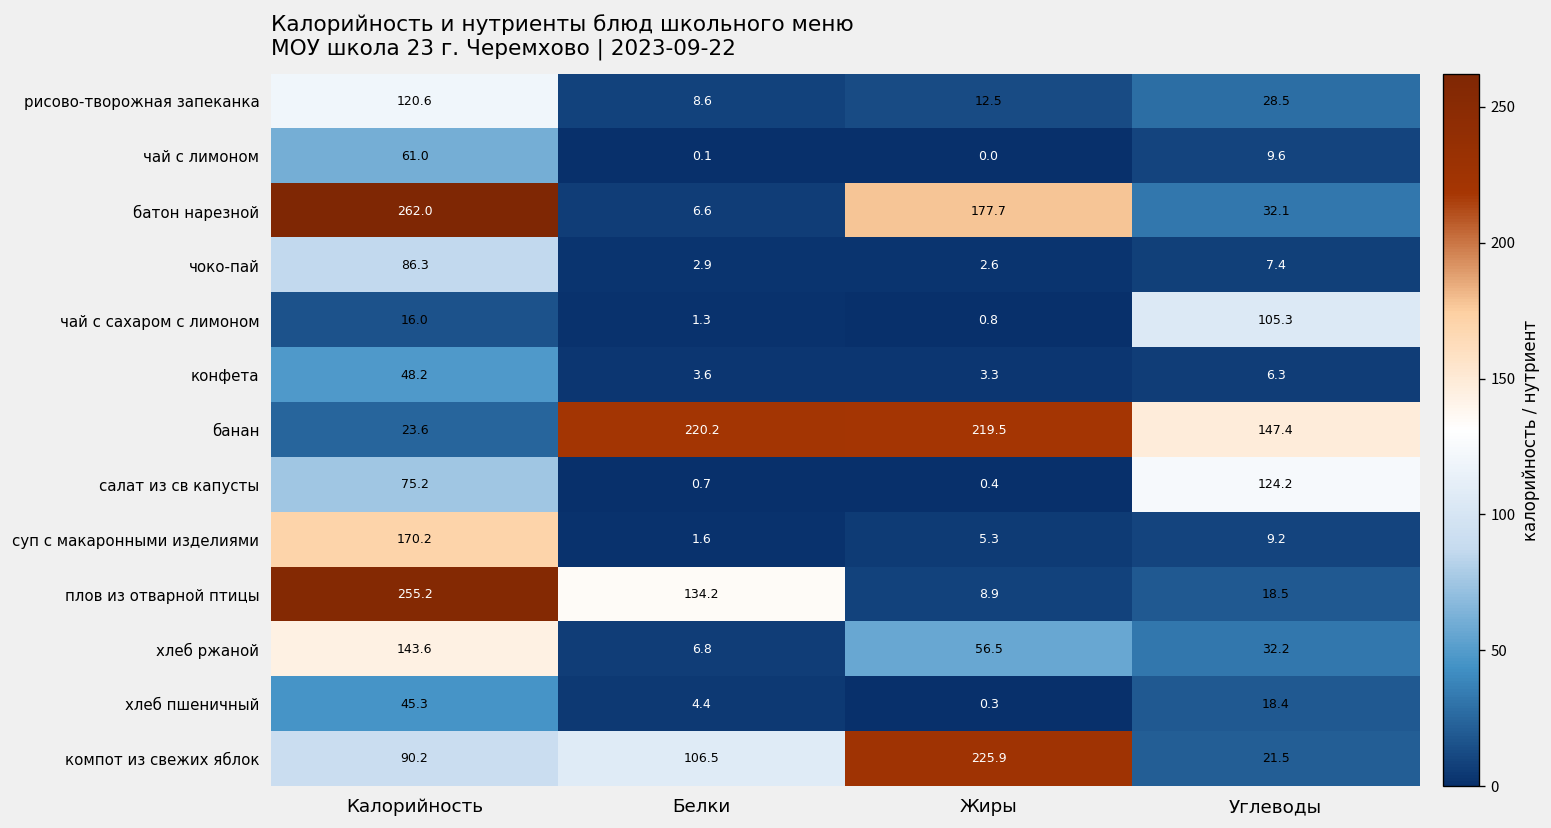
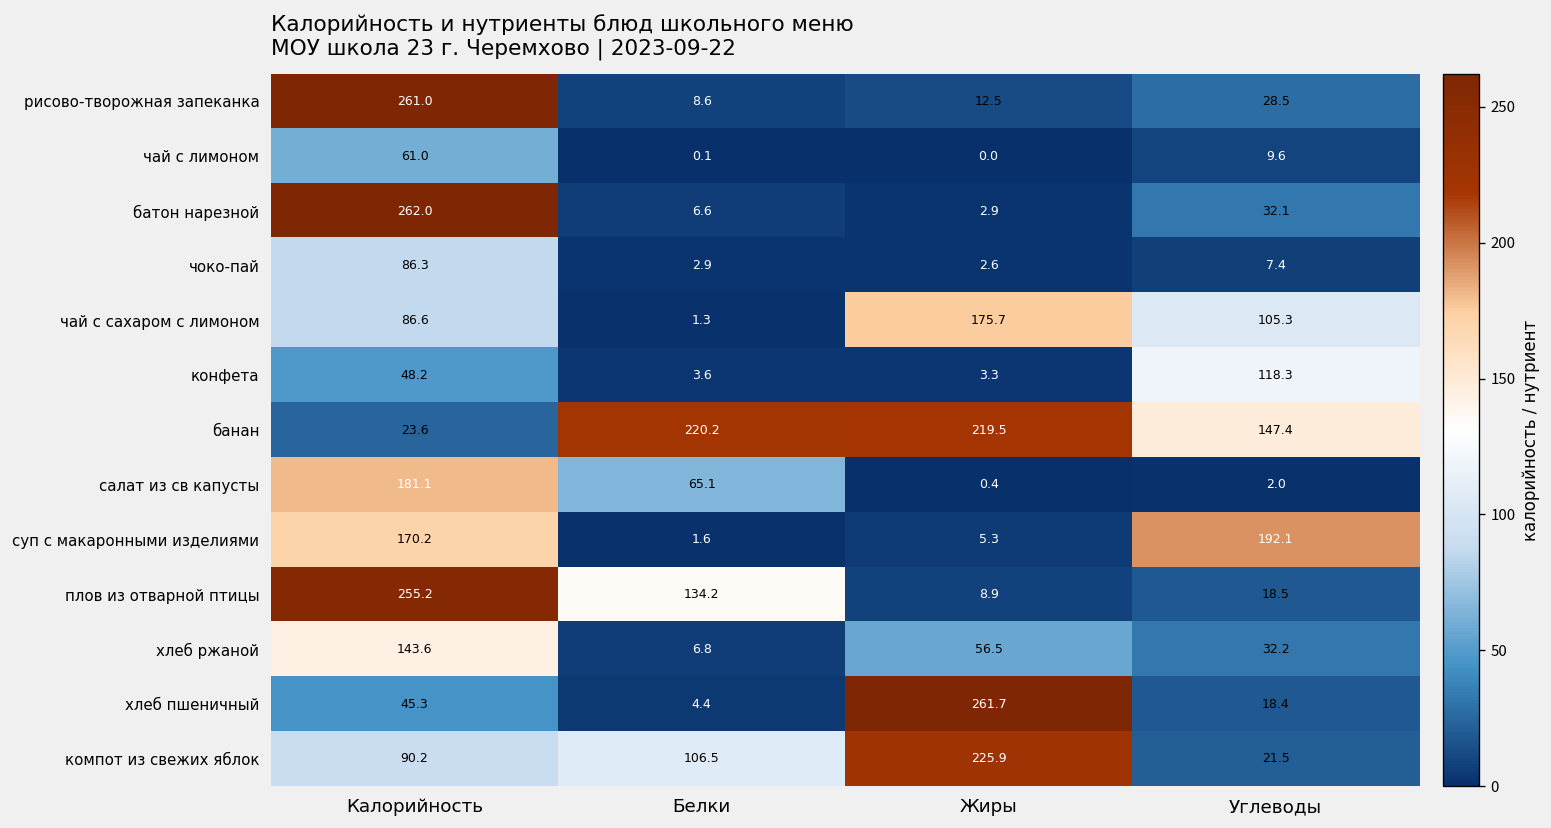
рисово-творожная запеканка, Калорийность: 120.6 -> 261.0
батон нарезной, Жиры: 177.7 -> 2.9
чай с сахаром с лимоном, Калорийность: 16.0 -> 86.6
чай с сахаром с лимоном, Жиры: 0.8 -> 175.7
конфета, Углеводы: 6.3 -> 118.3
салат из св капусты, Калорийность: 75.2 -> 181.1
салат из св капусты, Белки: 0.7 -> 65.1
салат из св капусты, Углеводы: 124.2 -> 2.0
суп с макаронными изделиями, Углеводы: 9.2 -> 192.1
хлеб пшеничный, Жиры: 0.3 -> 261.7
